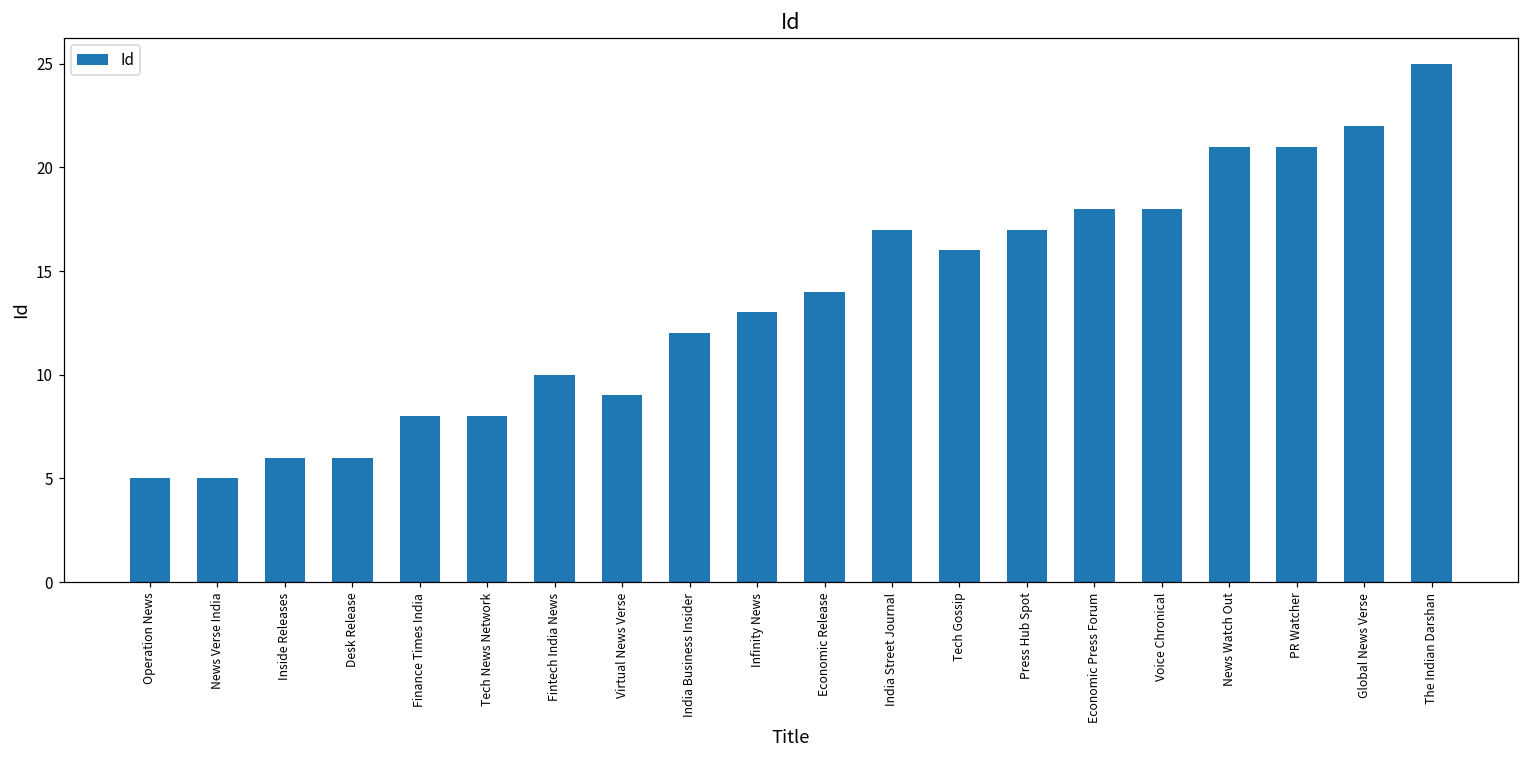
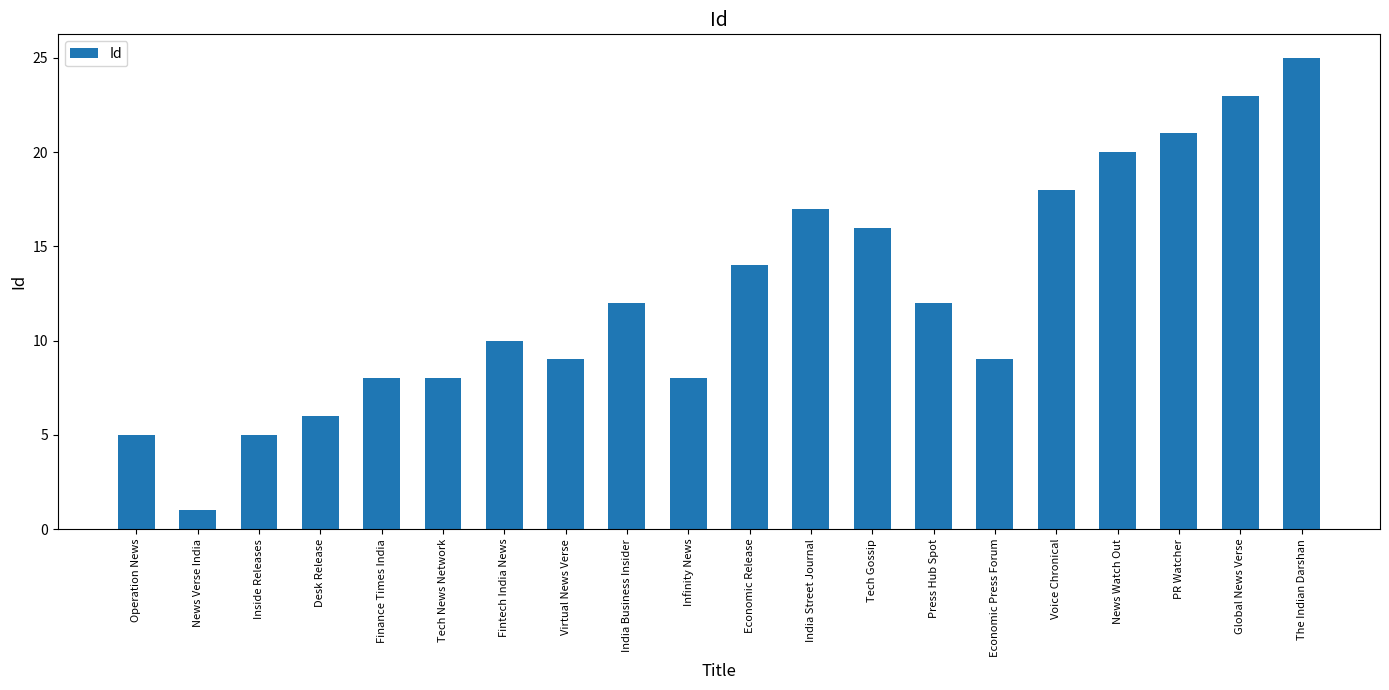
News Verse India: 5 -> 1
Inside Releases: 6 -> 5
Infinity News: 13 -> 8
Press Hub Spot: 17 -> 12
Economic Press Forum: 18 -> 9
News Watch Out: 21 -> 20
Global News Verse: 22 -> 23
